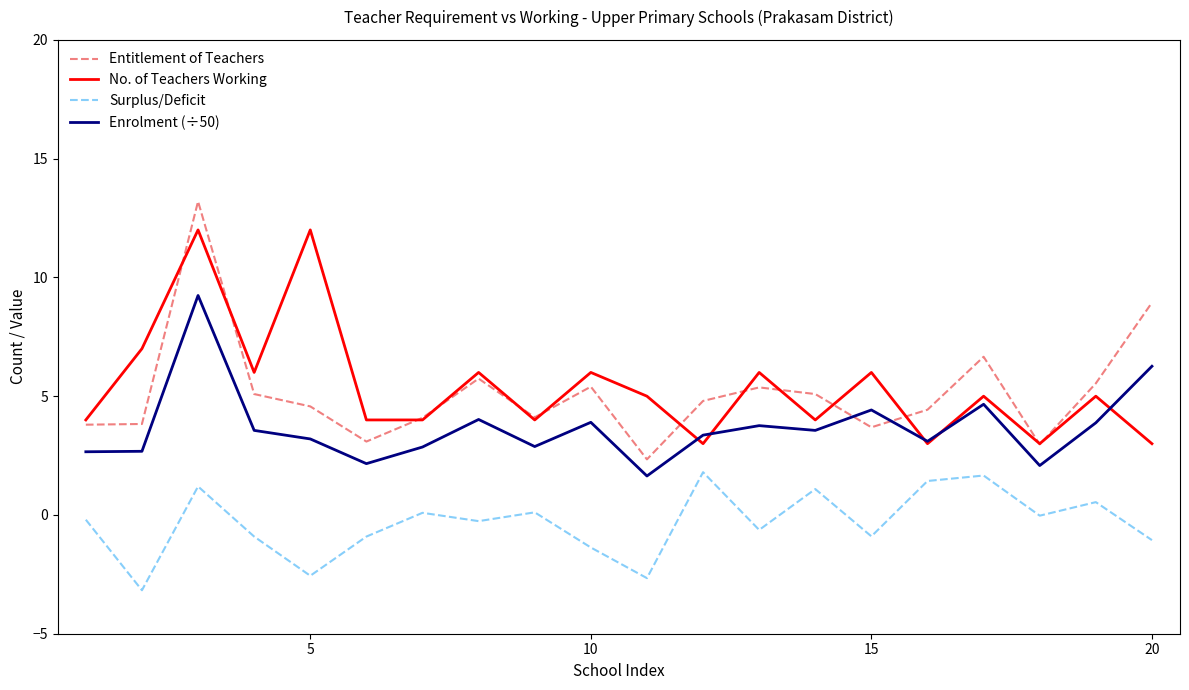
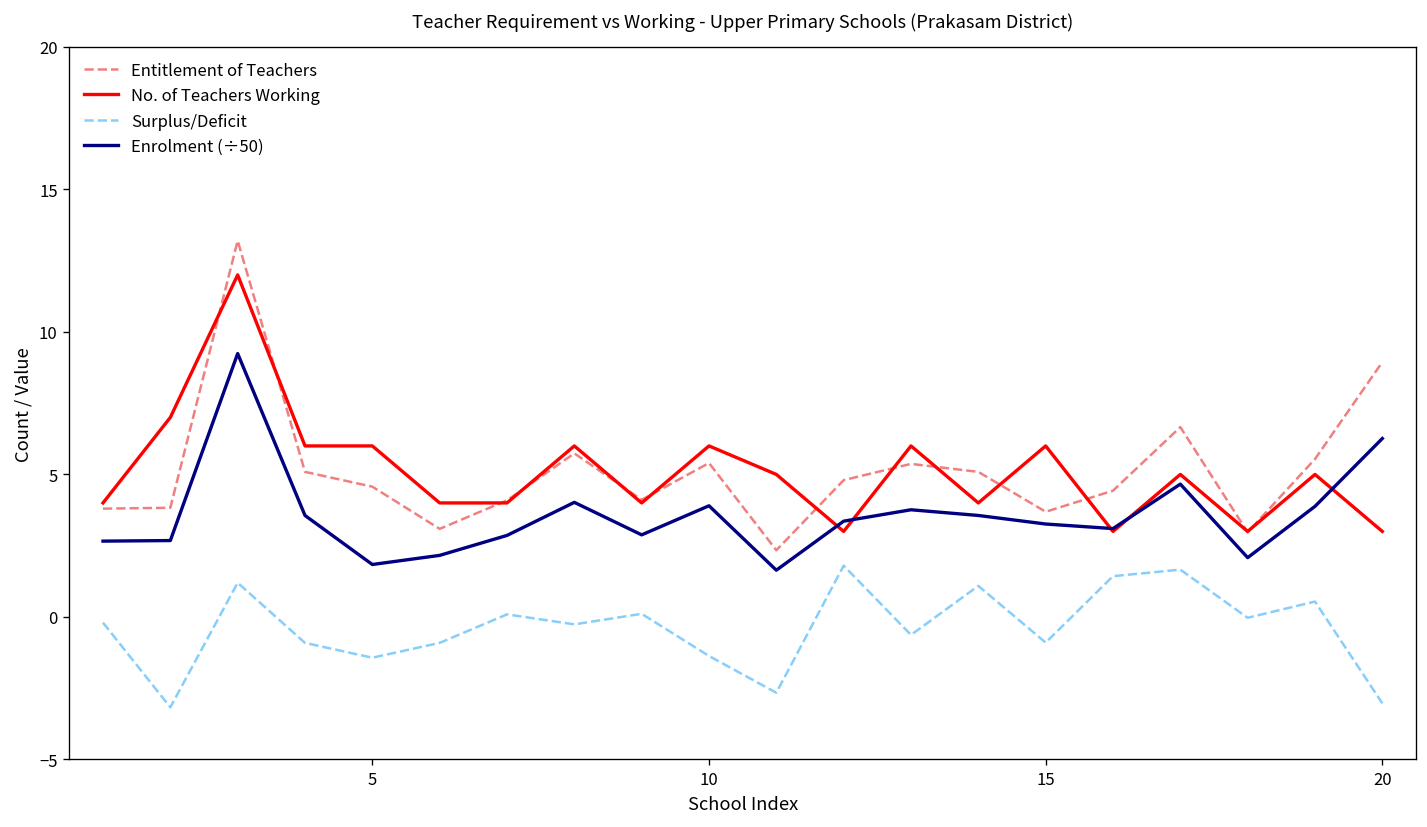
No. of Teachers Working, 5: 12 -> 6
Surplus/Deficit, 5: -2.6 -> -1.4
Enrolment (÷50), 5: 3.2 -> 1.8
Enrolment (÷50), 15: 4.4 -> 3.3
Surplus/Deficit, 20: -1.1 -> -3.0
